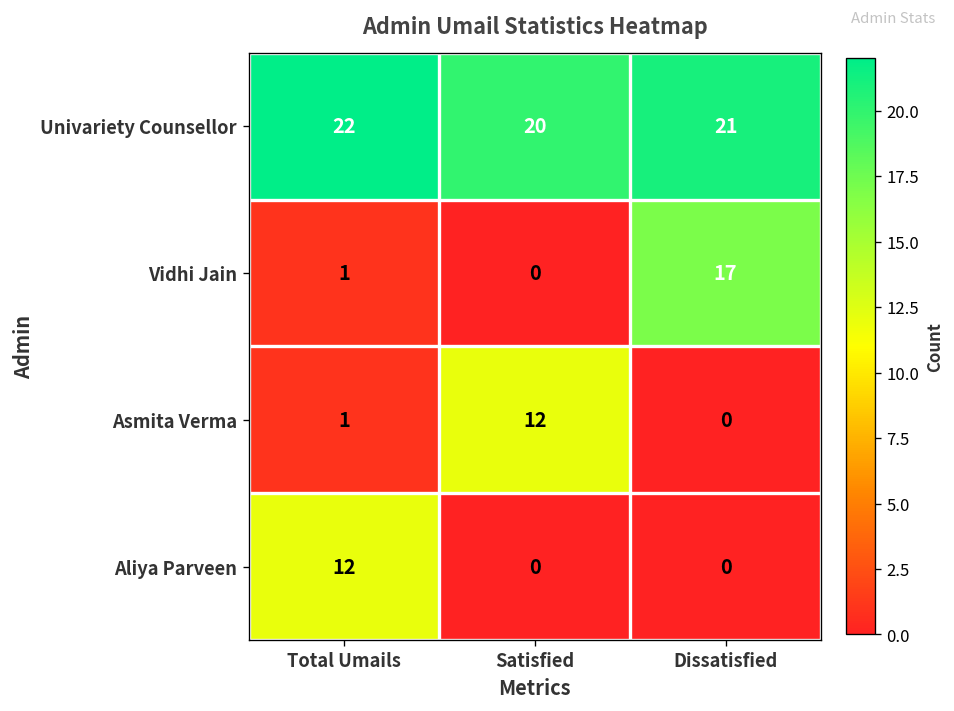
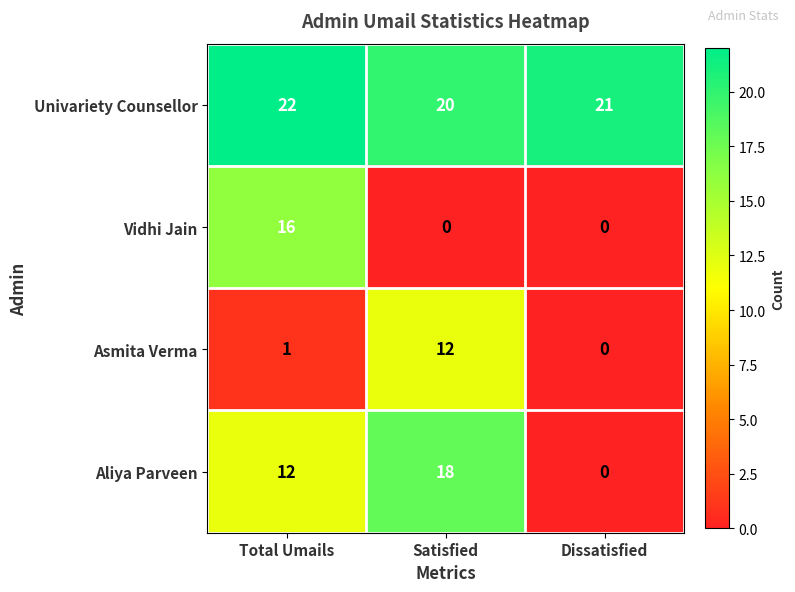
Vidhi Jain, Total Umails: 1 -> 16
Vidhi Jain, Dissatisfied: 17 -> 0
Aliya Parveen, Satisfied: 0 -> 18
